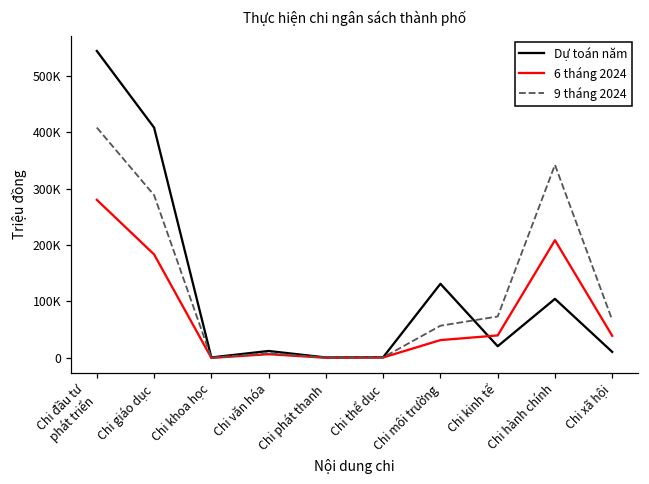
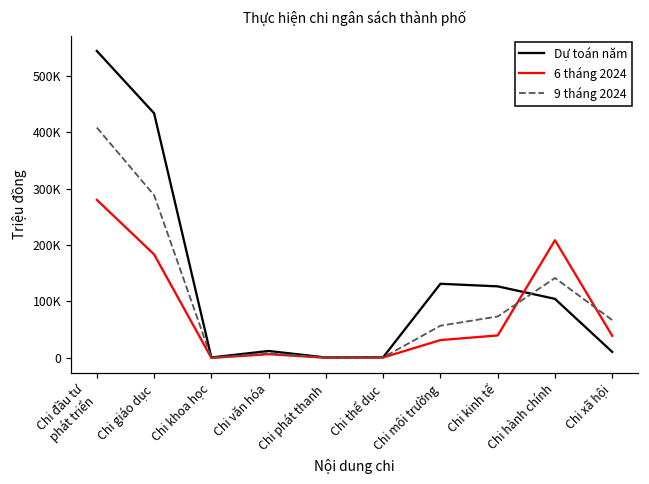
Dự toán năm, Chi giáo dục: 410000 -> 430000
Dự toán năm, Chi kinh tế: 20000 -> 130000
9 tháng 2024, Chi hành chính: 340000 -> 140000
